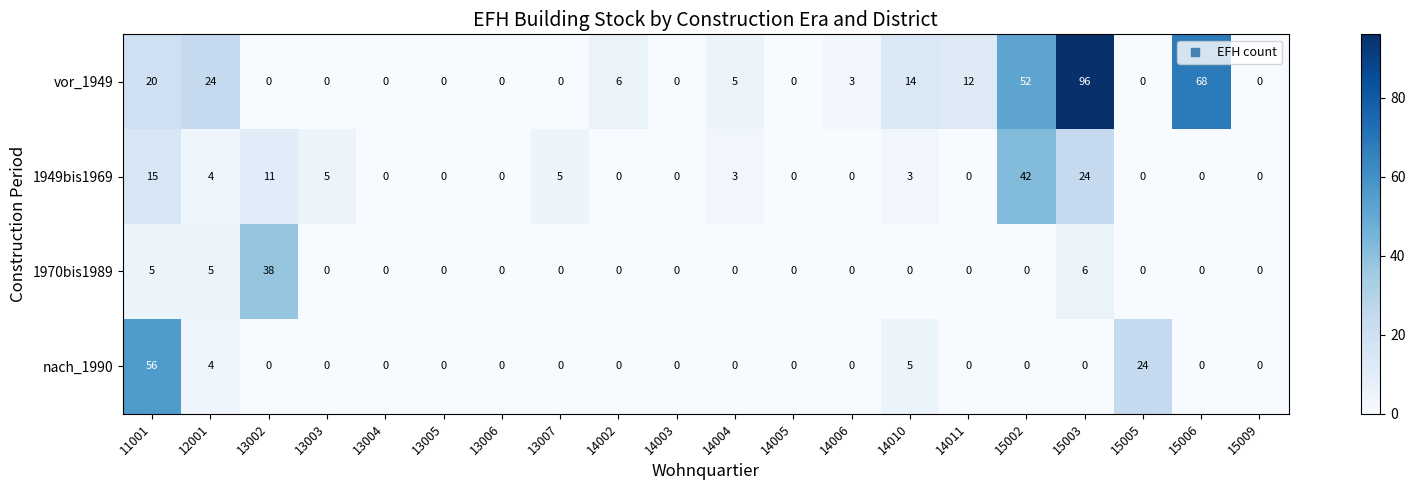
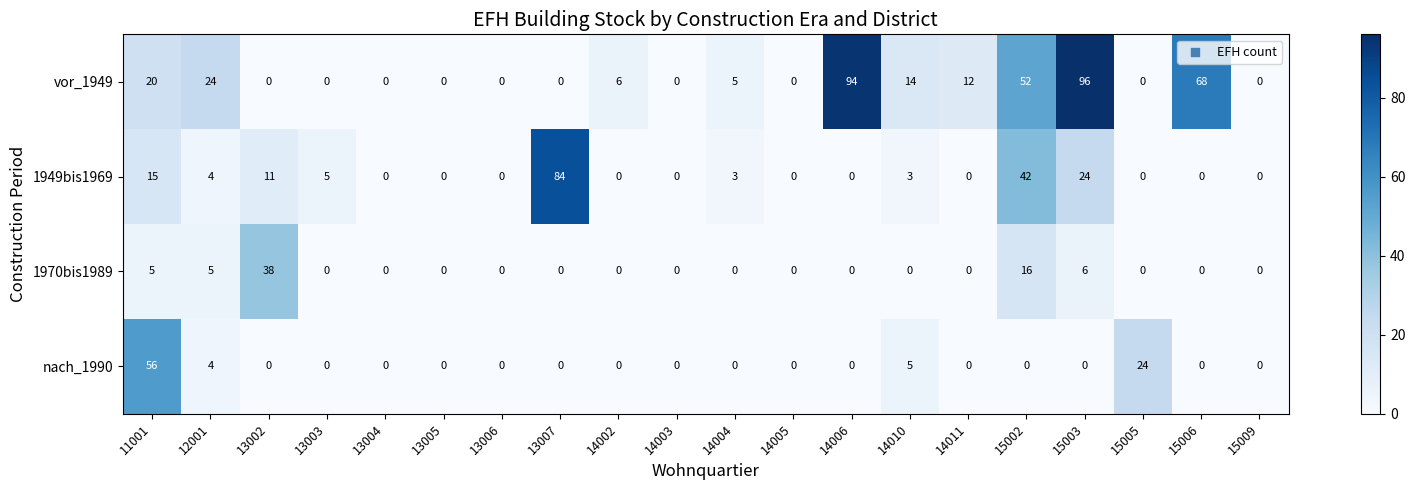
vor_1949, 14006: 3 -> 94
1949bis1969, 13007: 5 -> 84
1970bis1989, 15002: 0 -> 16
